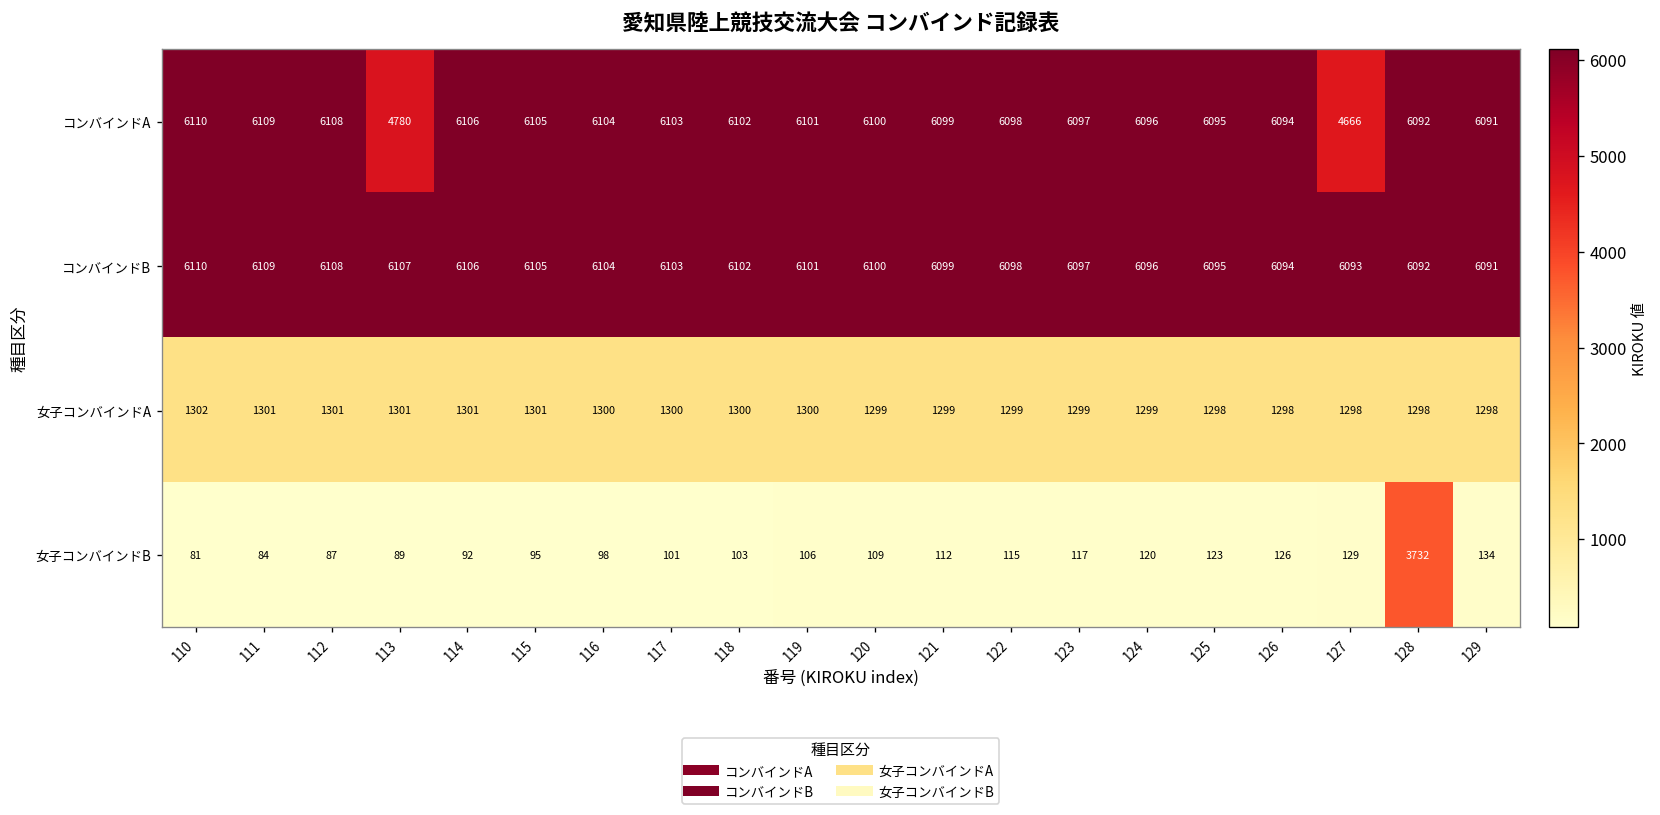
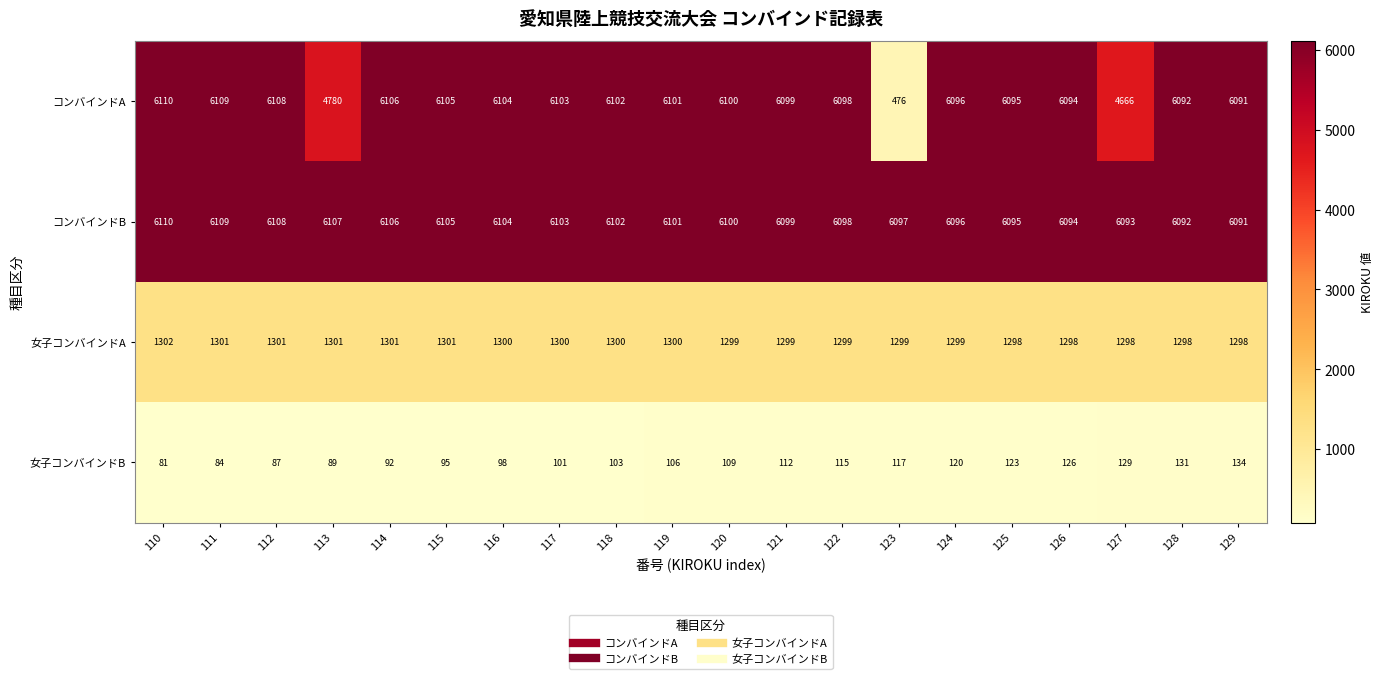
コンバインドA, 123: 6097 -> 476
女子コンバインドB, 128: 3732 -> 131
